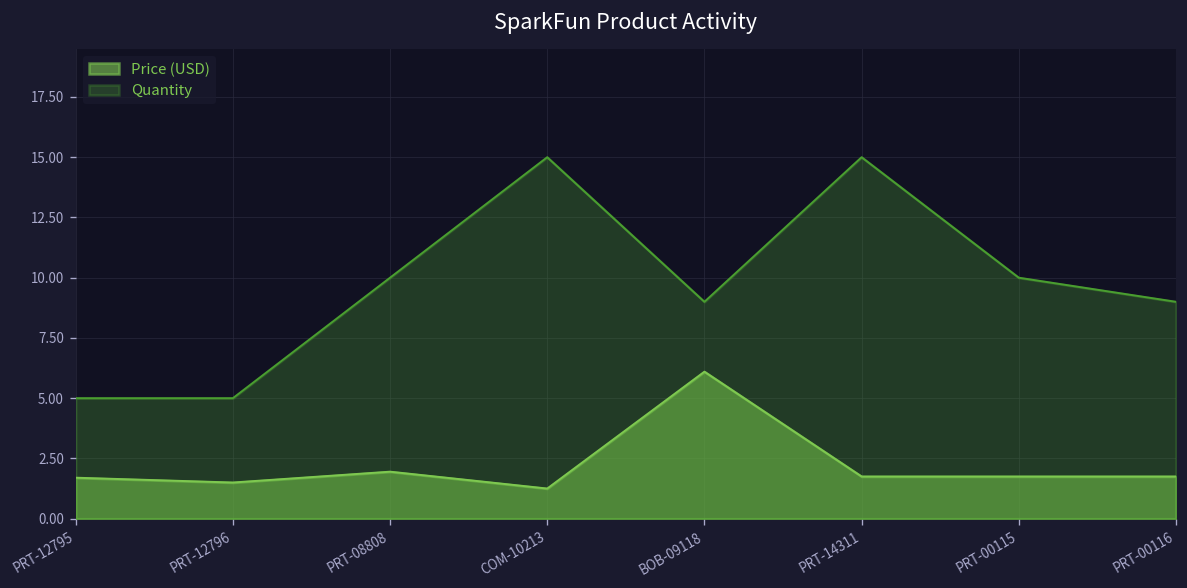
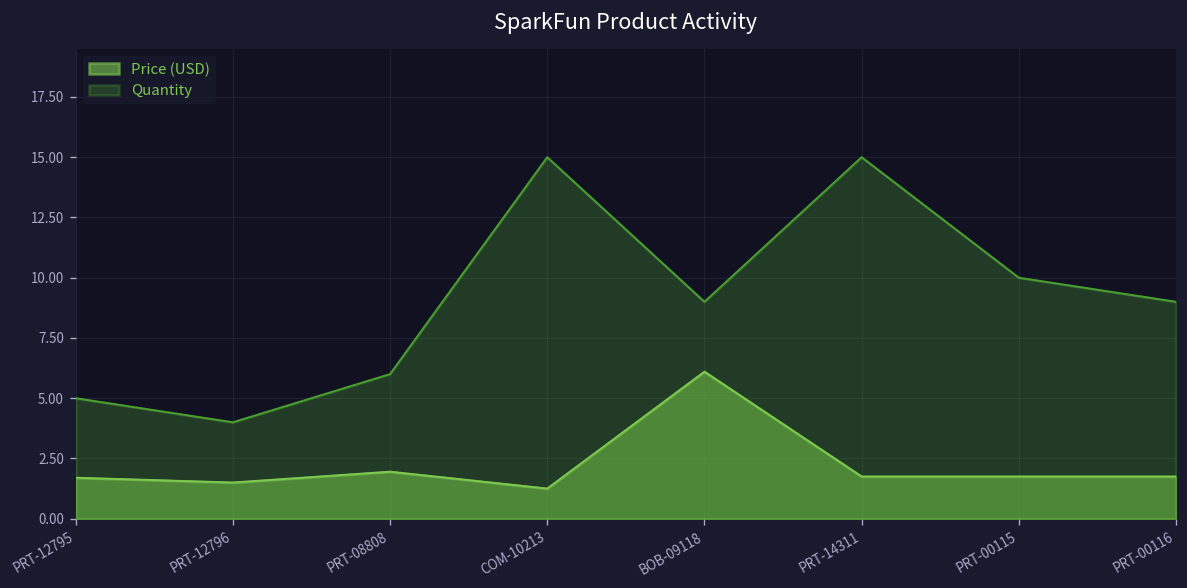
Quantity, PRT-12796: 5 -> 4
Quantity, PRT-08808: 10 -> 6
